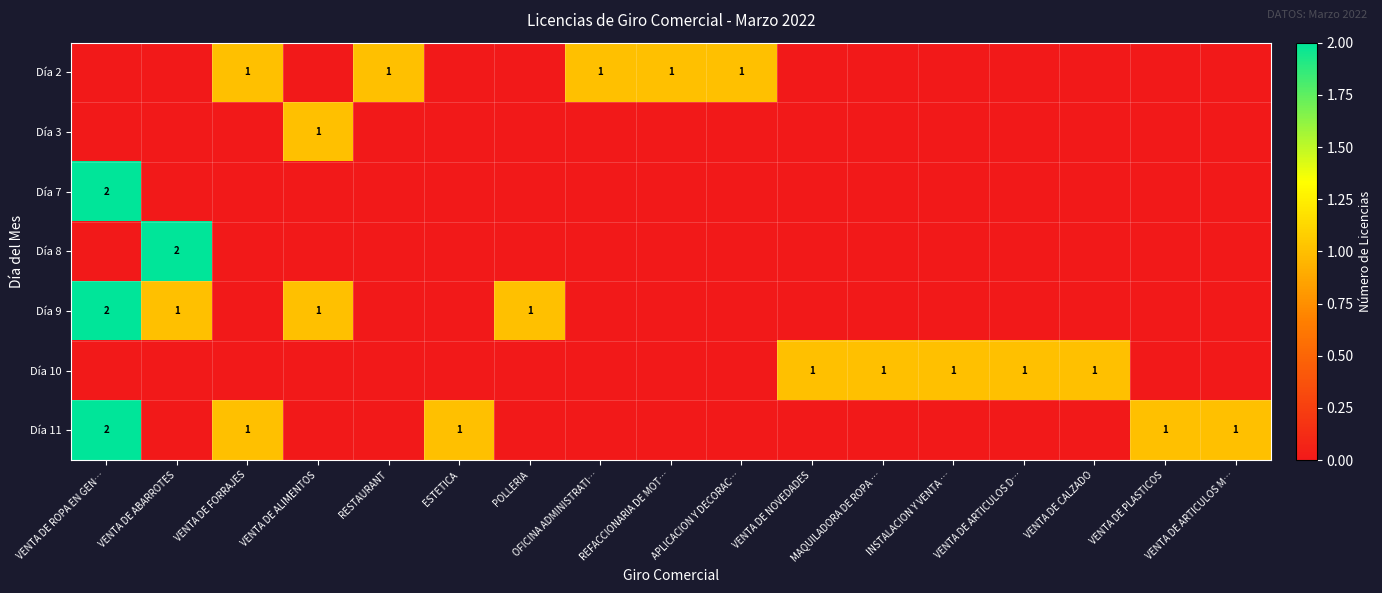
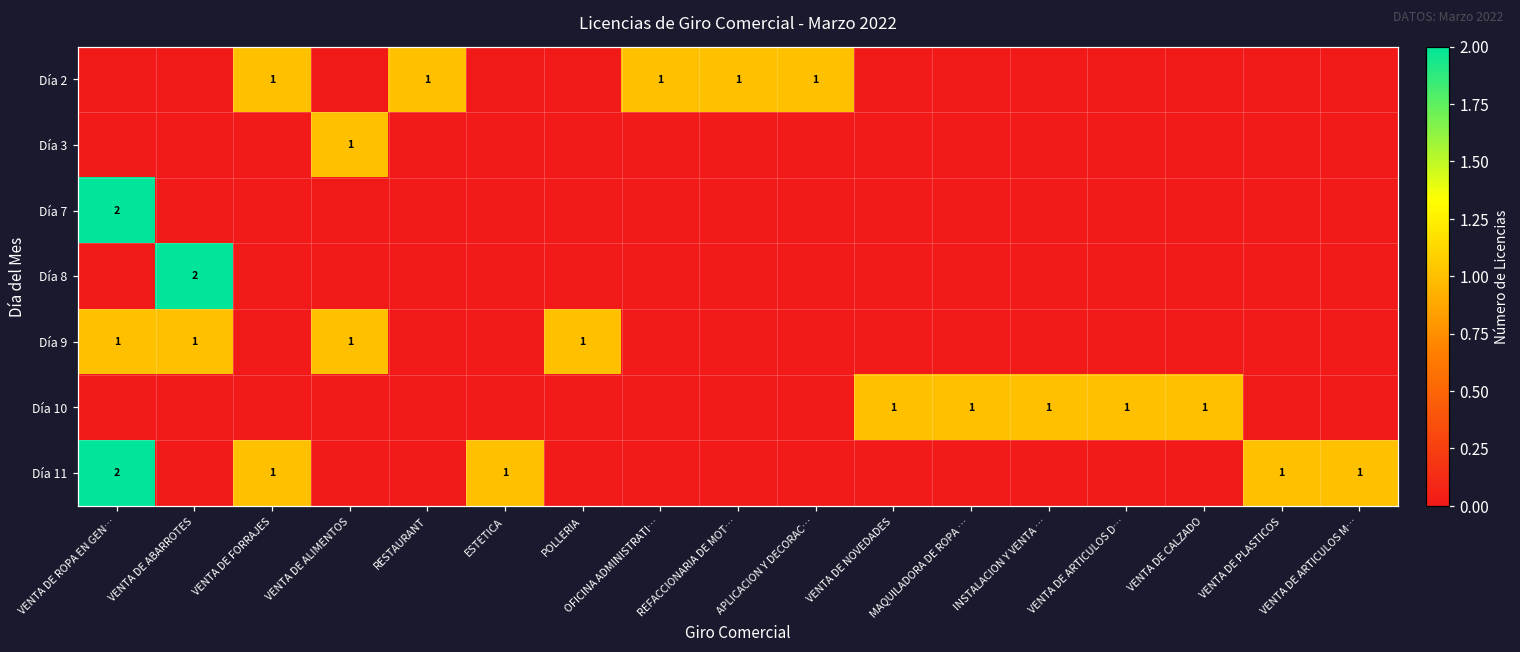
Día 9, VENTA DE ROPA EN GEN…: 2 -> 1
